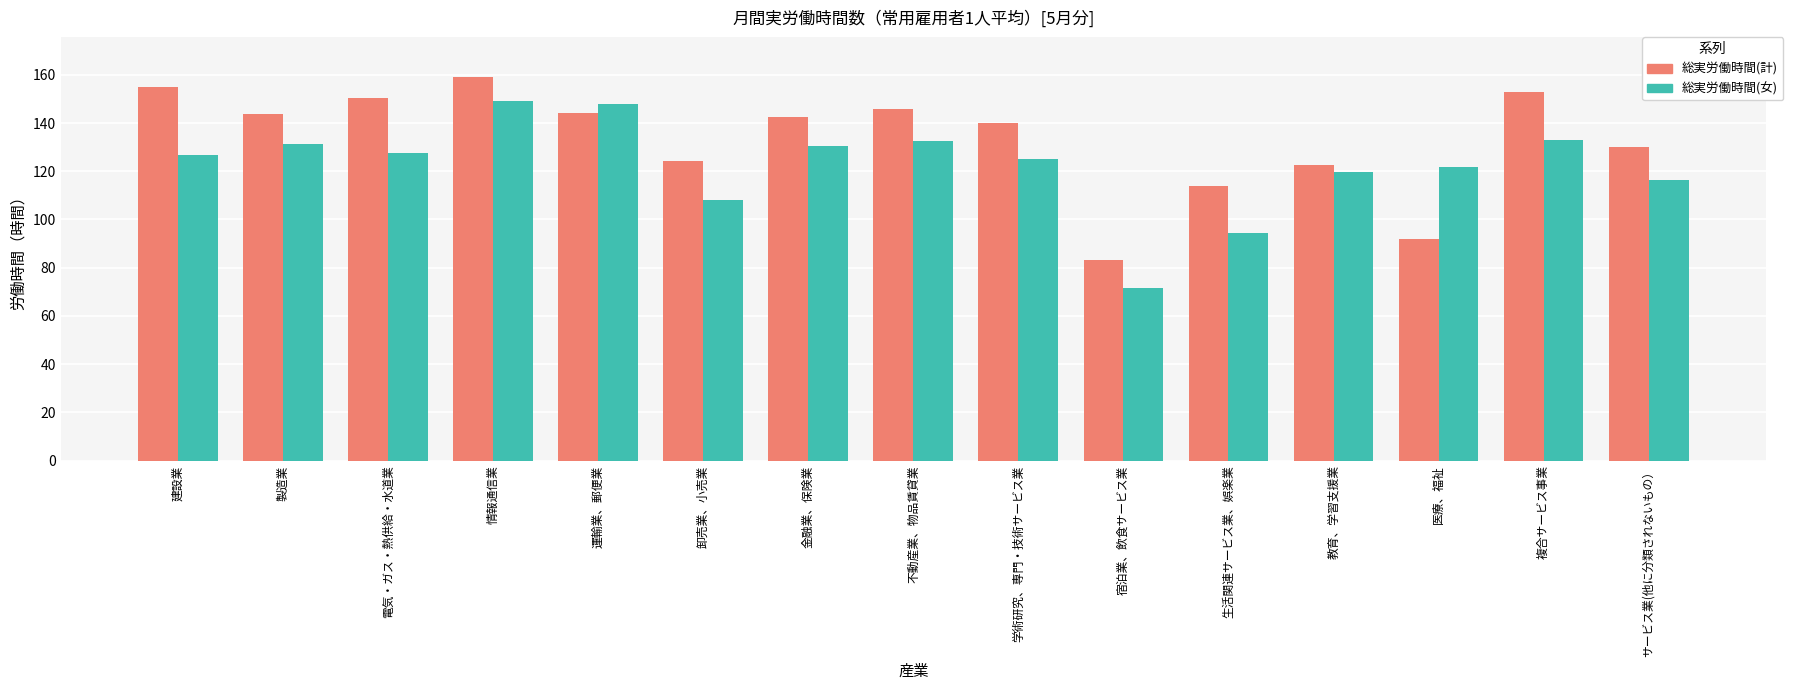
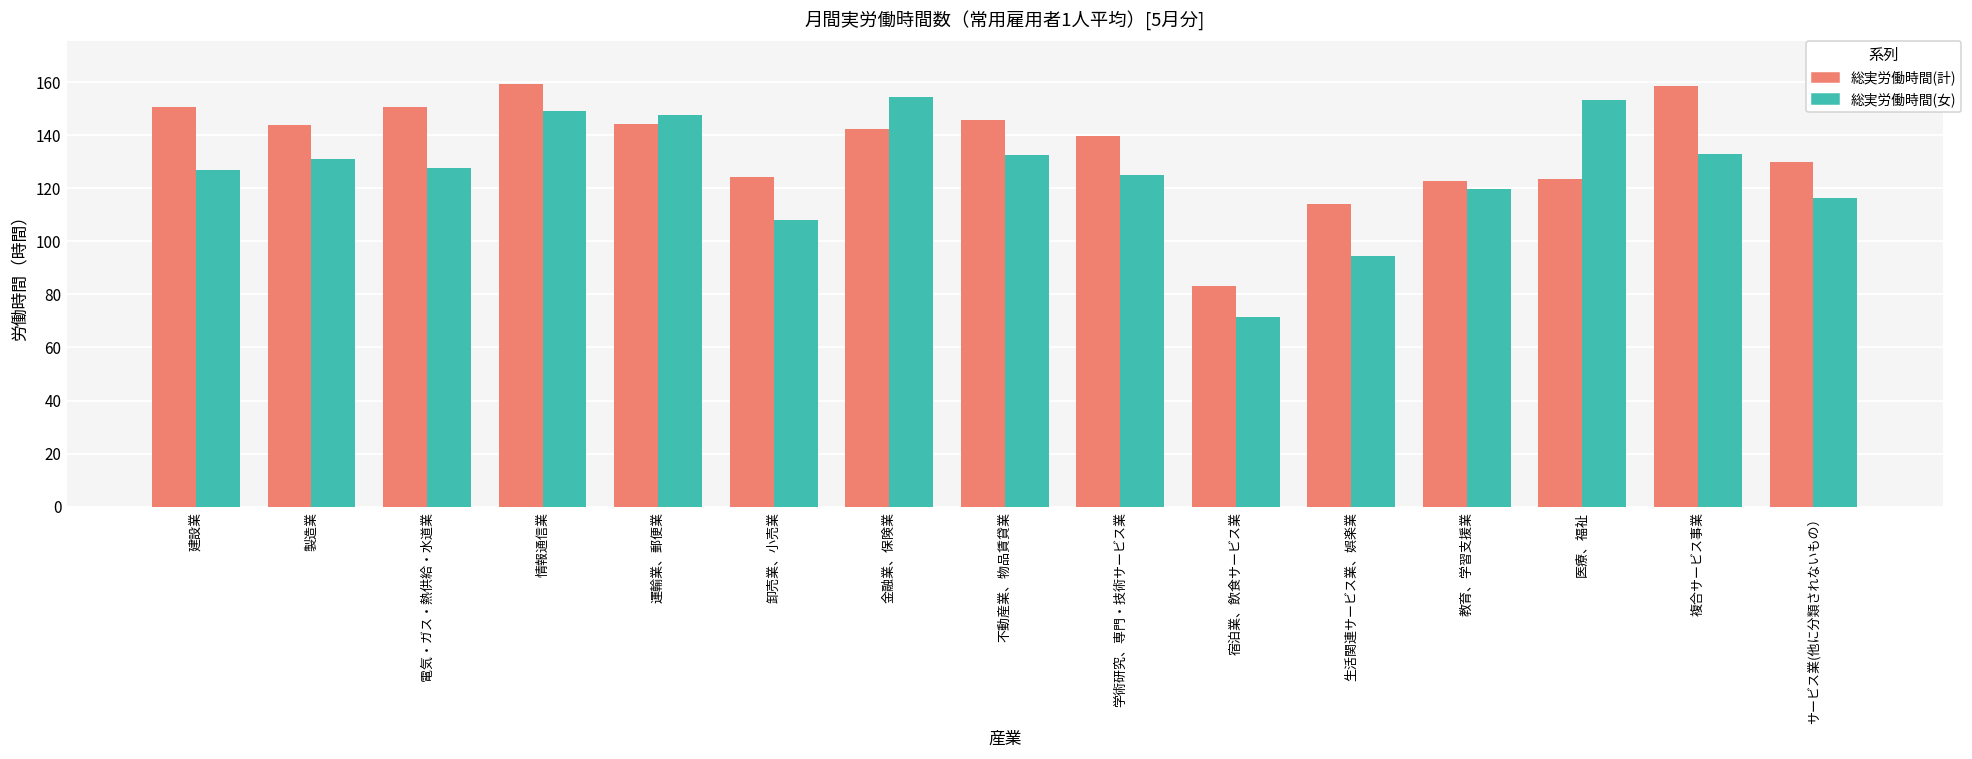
総実労働時間(計), 建設業: 155 -> 151
総実労働時間(女), 金融業、保険業: 130 -> 155
総実労働時間(計), 医療、福祉: 92 -> 124
総実労働時間(女), 医療、福祉: 122 -> 153
総実労働時間(計), 複合サービス事業: 153 -> 159
